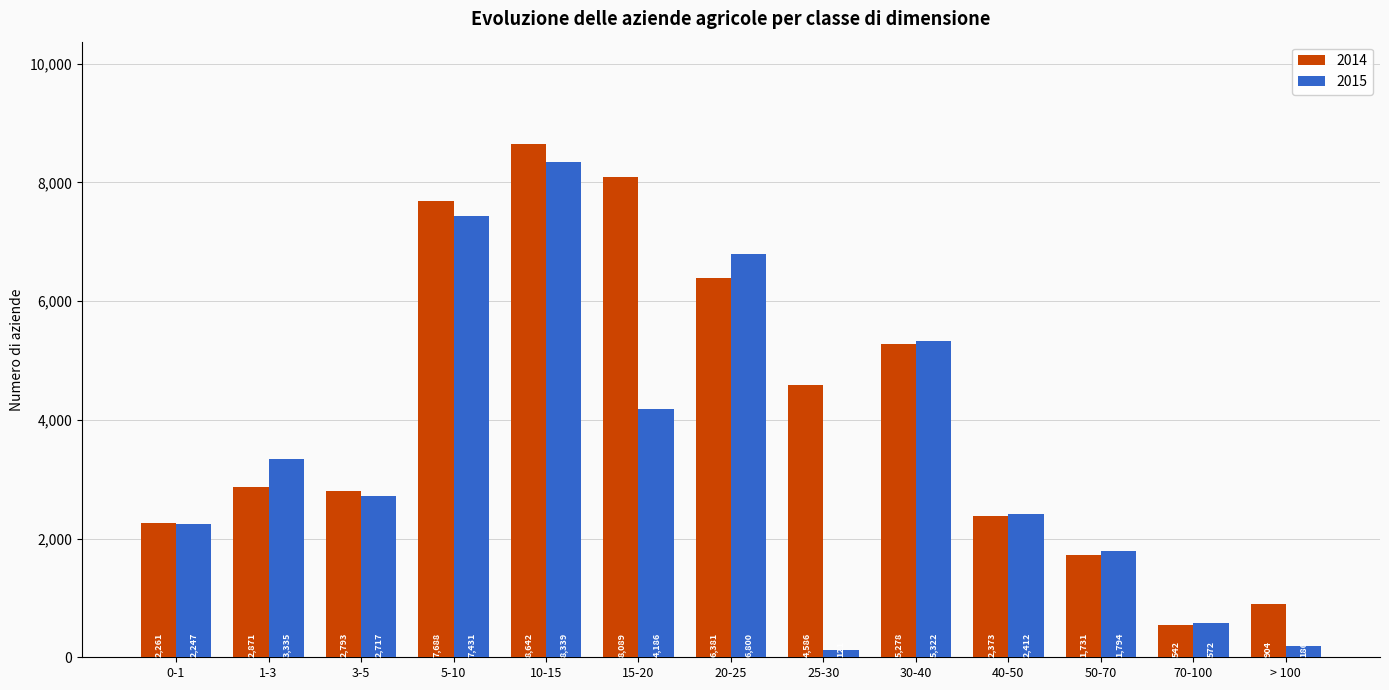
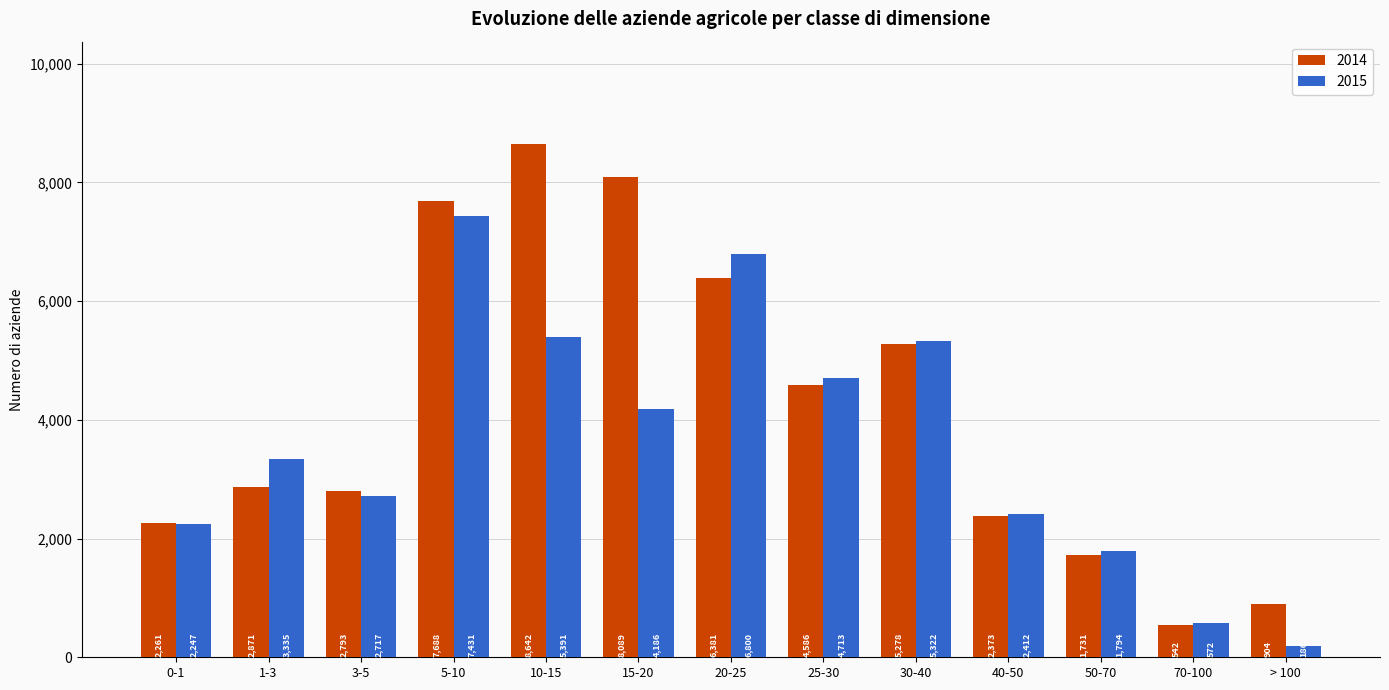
2015, 10-15: 8,339 -> 5,391
2015, 25-30: 100 -> 4,700
